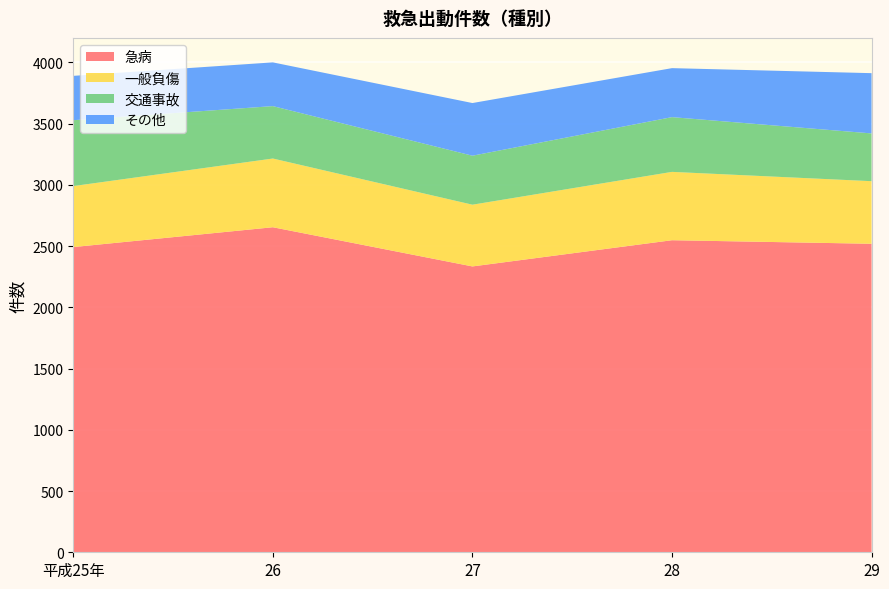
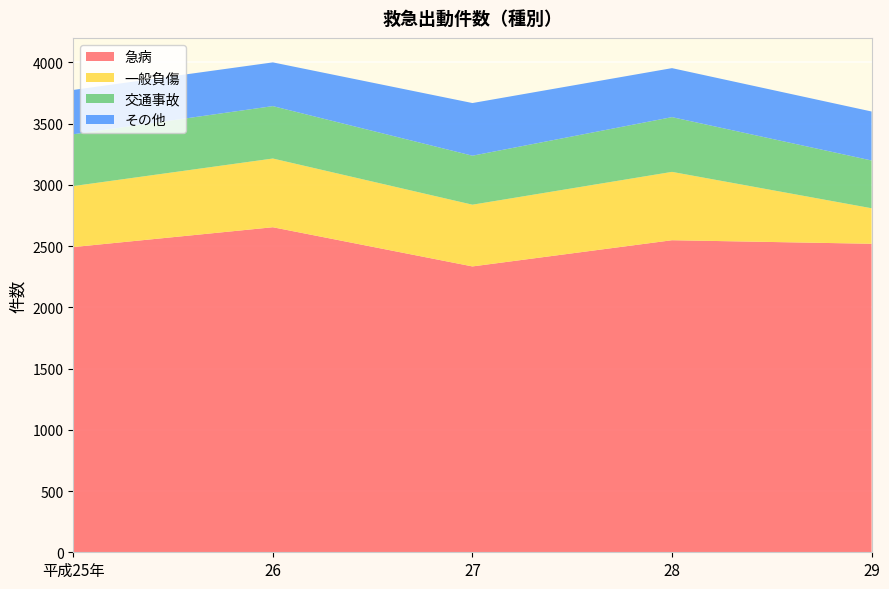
交通事故, 平成25年: 540 -> 420
一般負傷, 29: 510 -> 290
その他, 29: 490 -> 400
